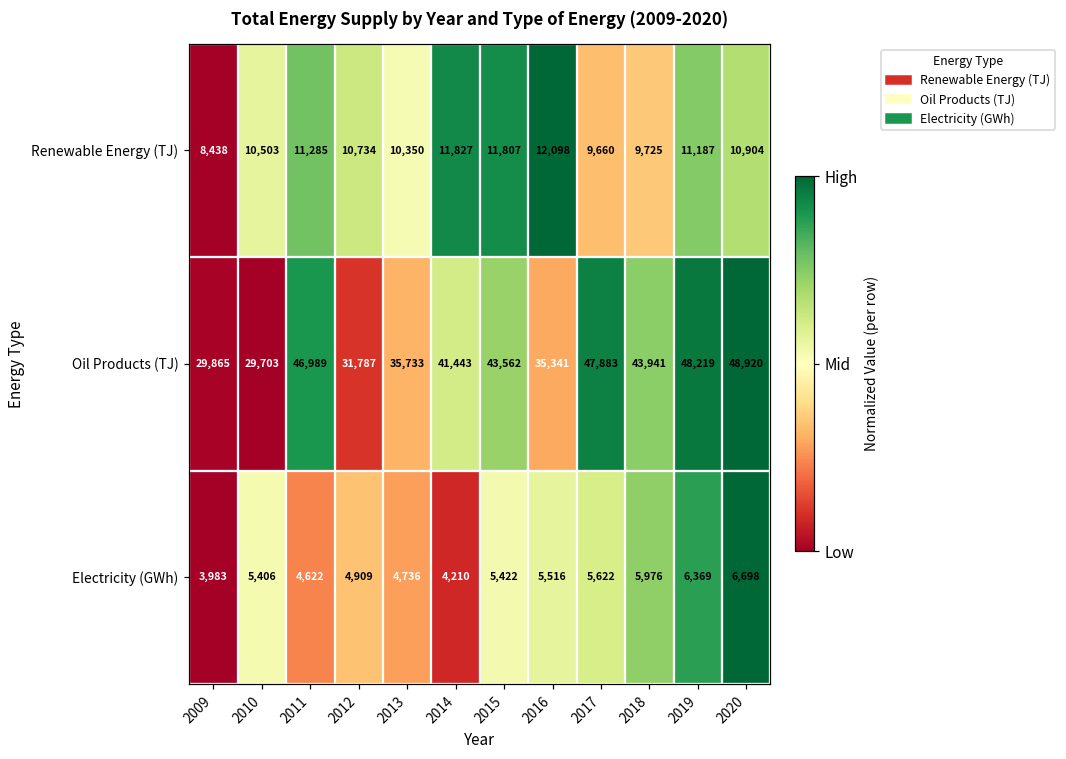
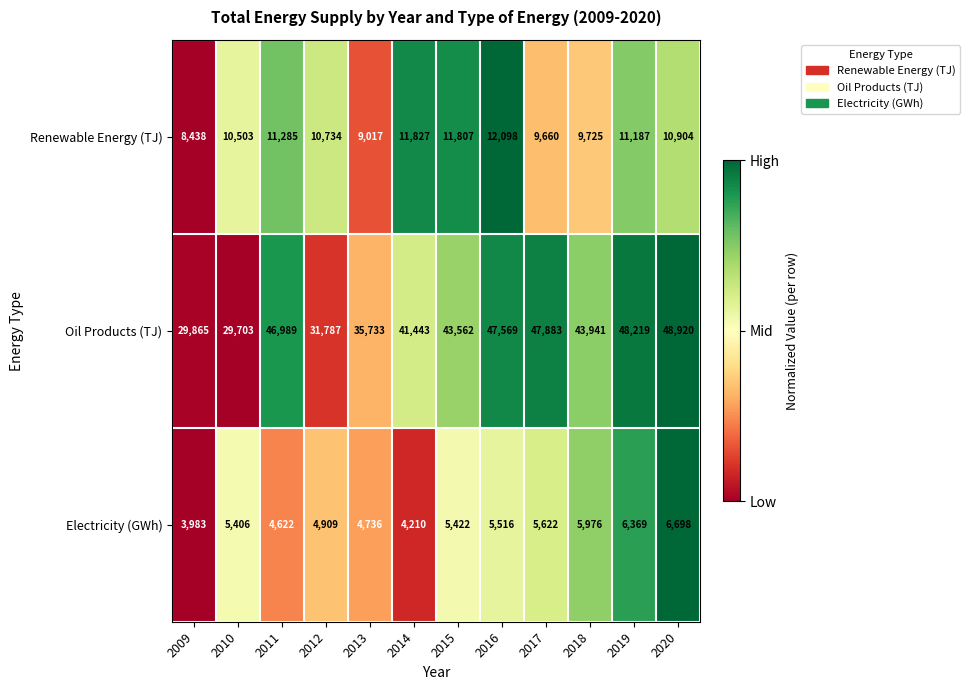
Renewable Energy (TJ), 2013: 10,350 -> 9,017
Oil Products (TJ), 2016: 35,341 -> 47,569
